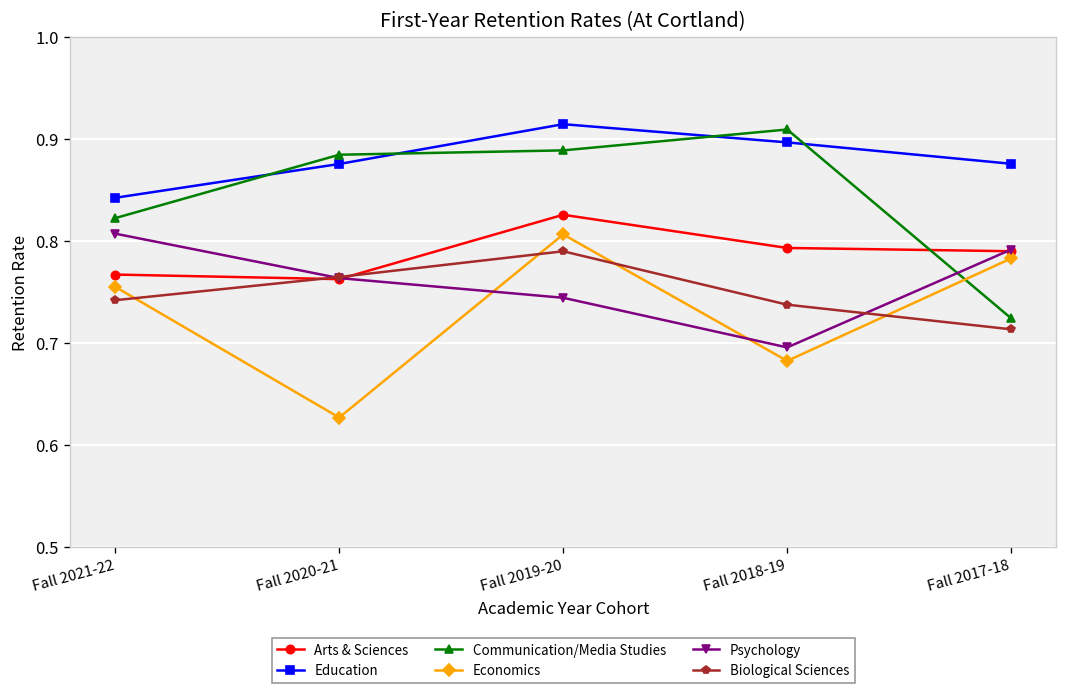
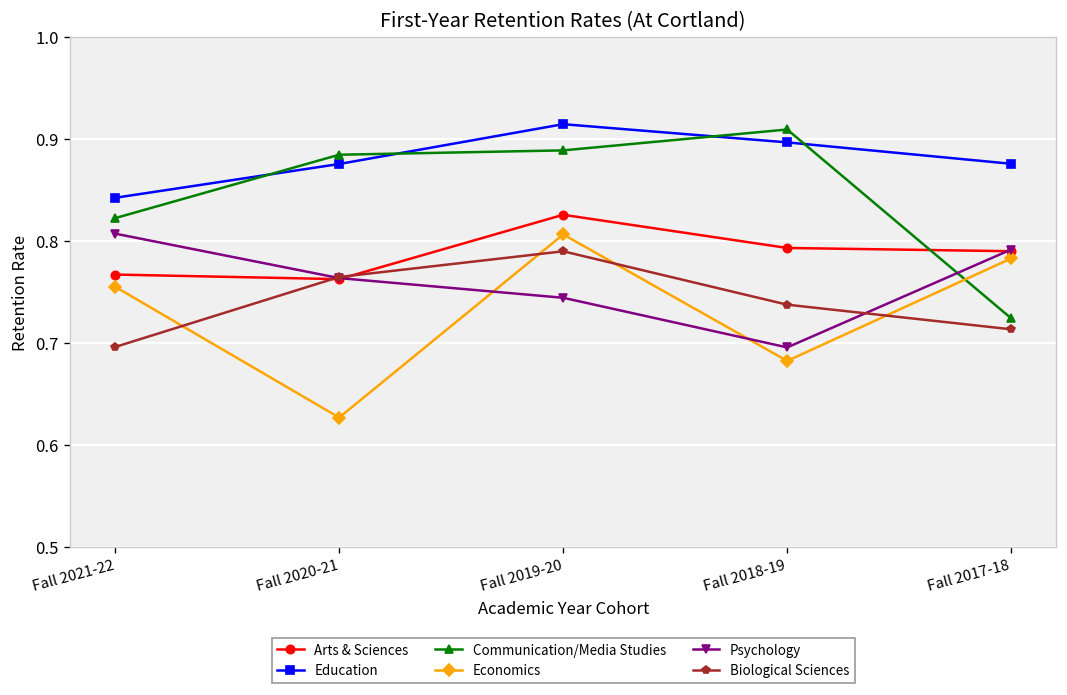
Biological Sciences, Fall 2021-22: 0.74 -> 0.70
